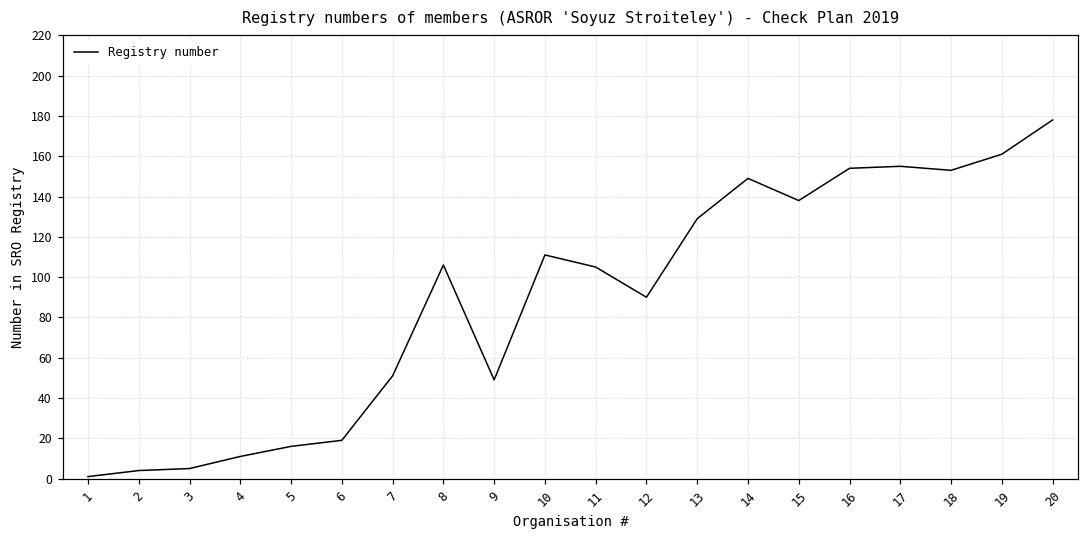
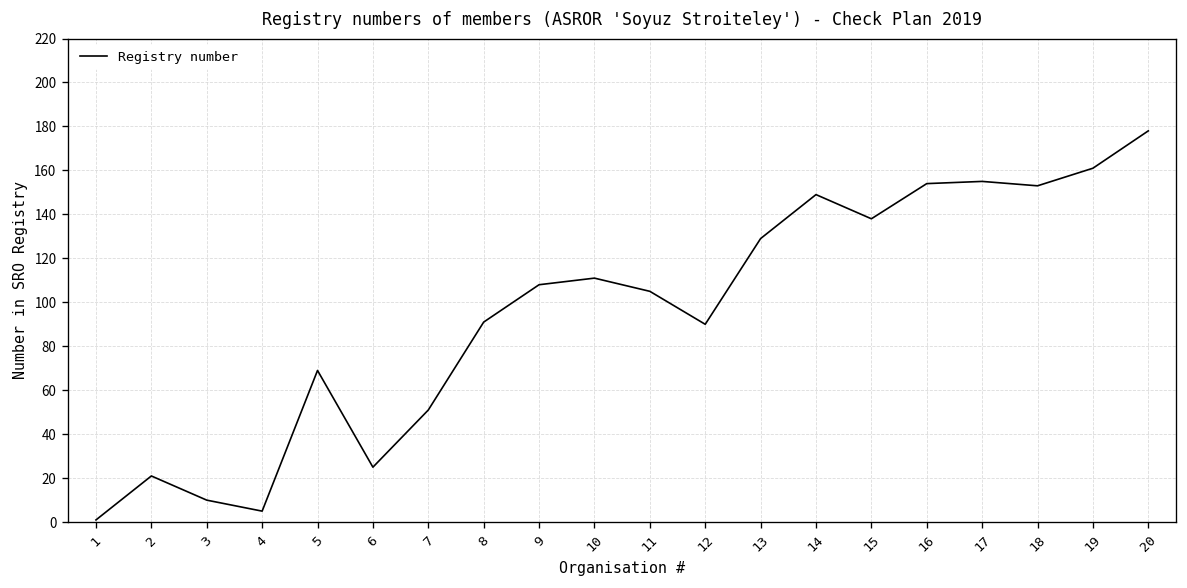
2: 4 -> 21
3: 5 -> 10
4: 11 -> 5
5: 16 -> 69
6: 19 -> 25
8: 106 -> 91
9: 49 -> 108
